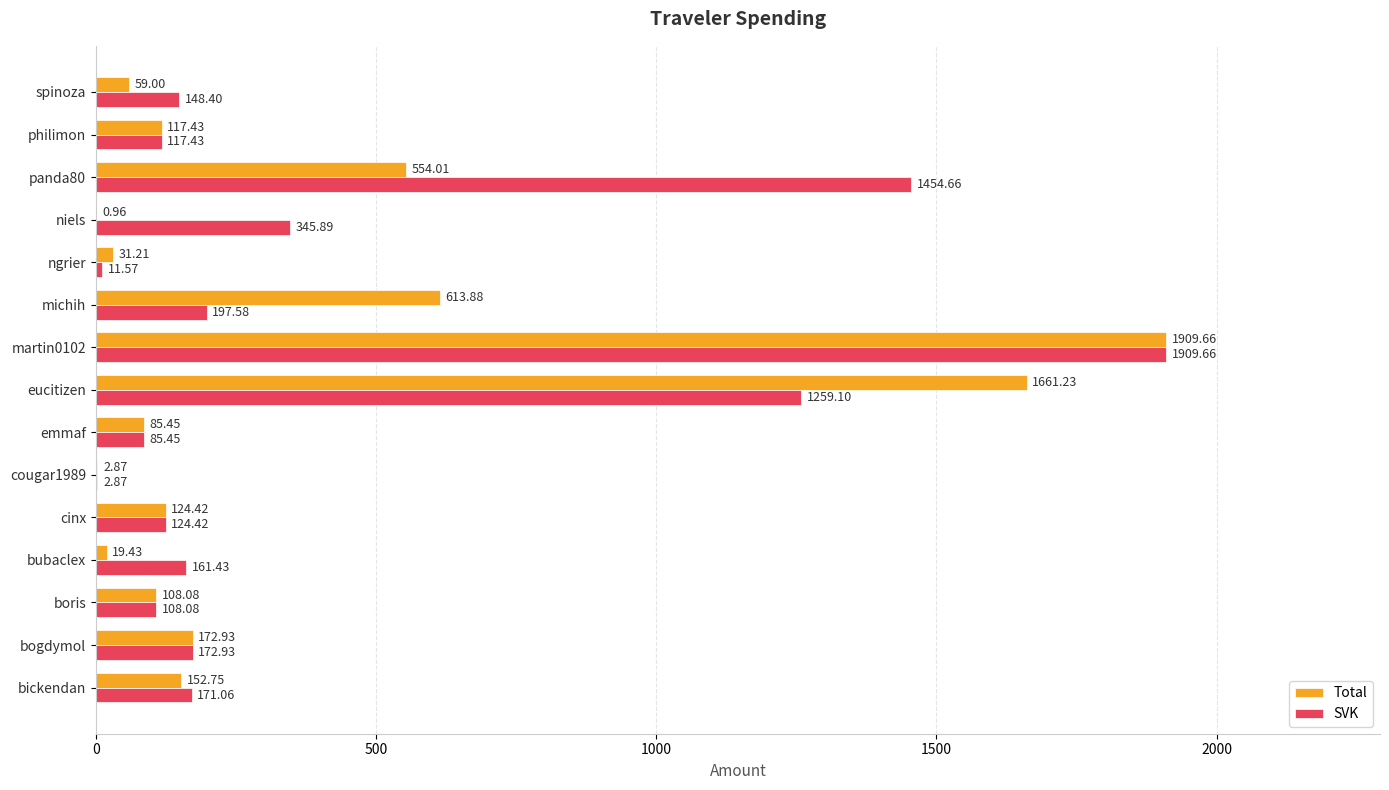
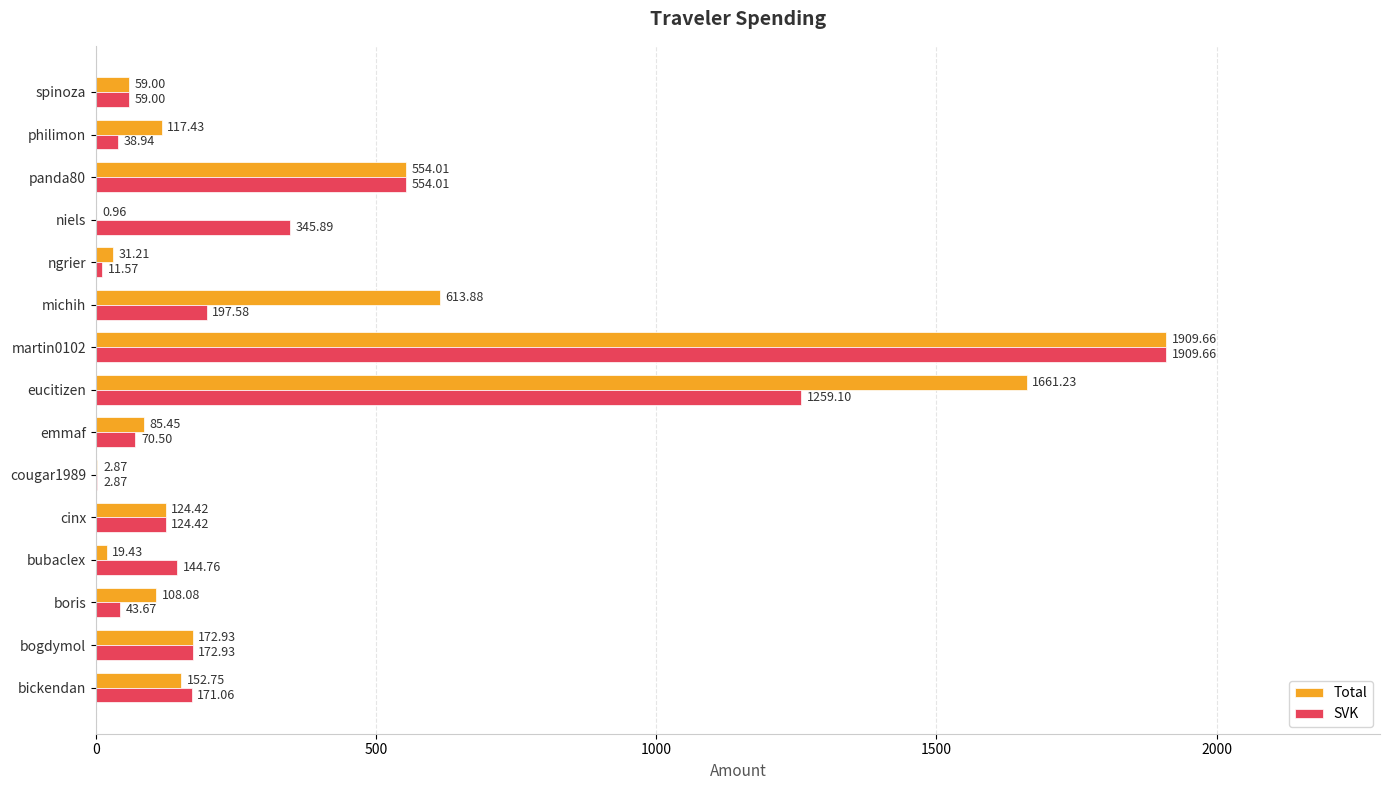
SVK, spinoza: 148.40 -> 59.00
SVK, philimon: 117.43 -> 38.94
SVK, panda80: 1454.66 -> 554.01
SVK, emmaf: 85.45 -> 70.50
SVK, bubaclex: 161.43 -> 144.76
SVK, boris: 108.08 -> 43.67
